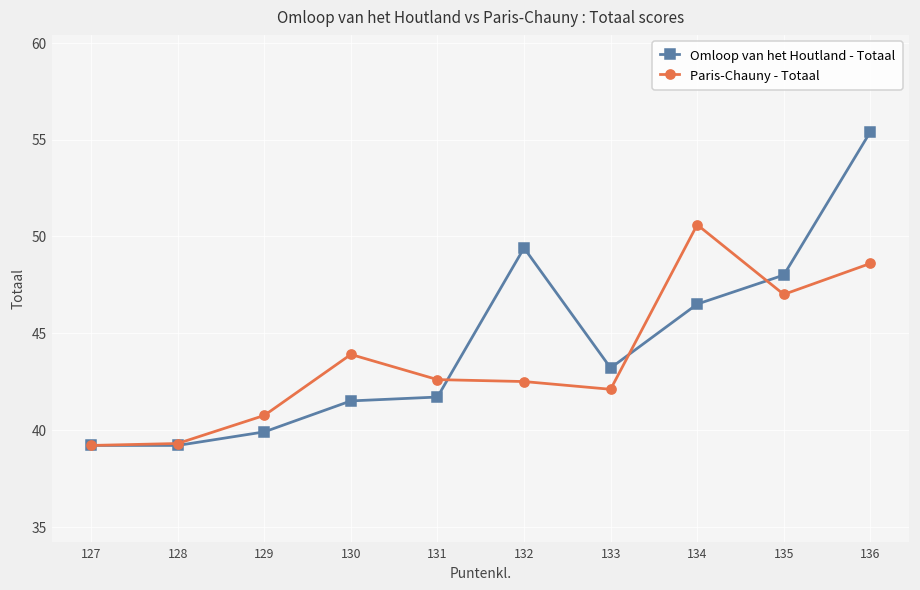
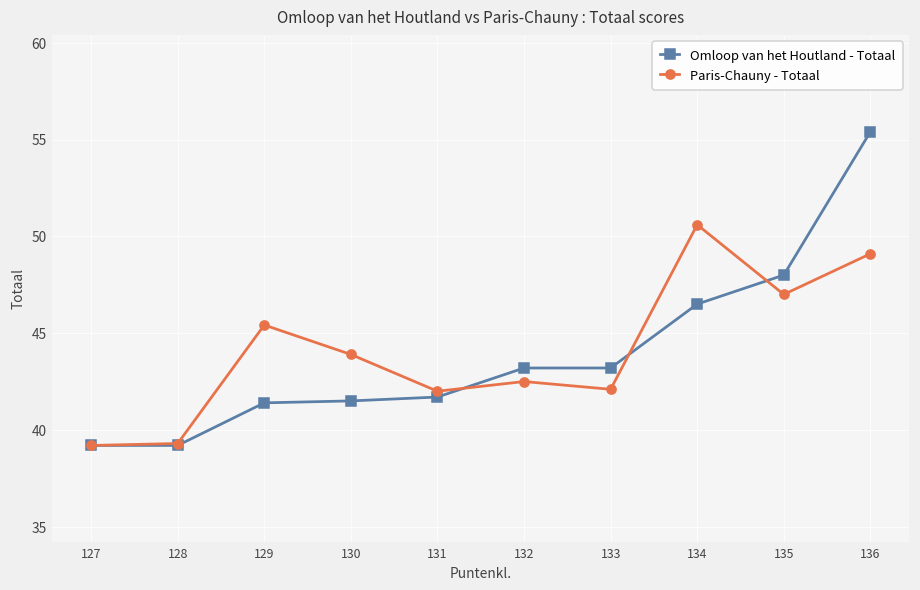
Omloop van het Houtland - Totaal, 129: 39.9 -> 41.4
Paris-Chauny - Totaal, 129: 40.8 -> 45.4
Paris-Chauny - Totaal, 131: 42.6 -> 42.0
Omloop van het Houtland - Totaal, 132: 49.4 -> 43.2
Paris-Chauny - Totaal, 136: 48.6 -> 49.1
